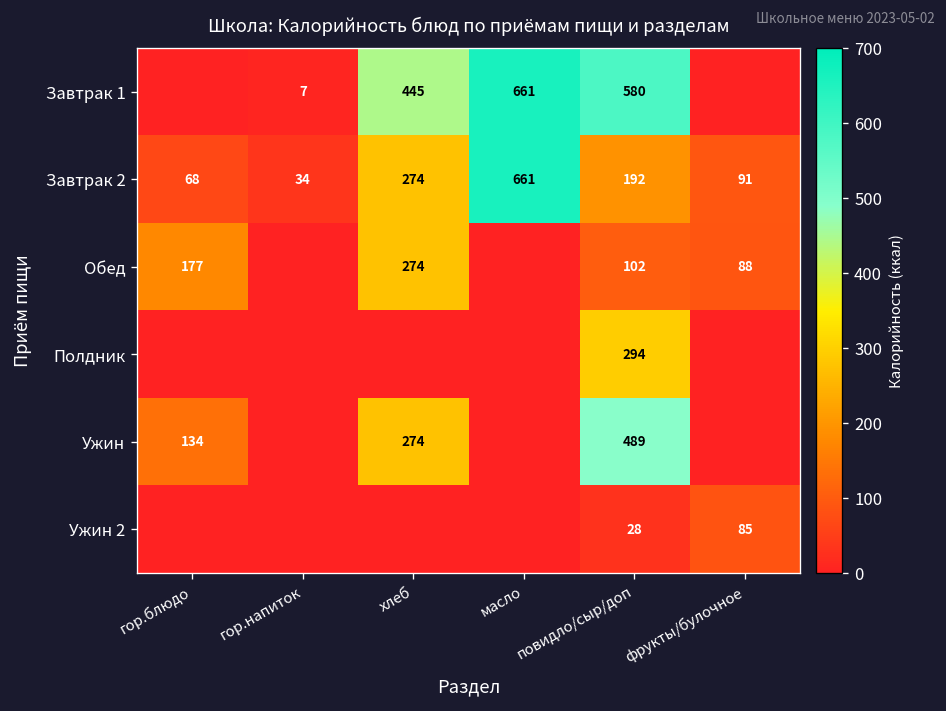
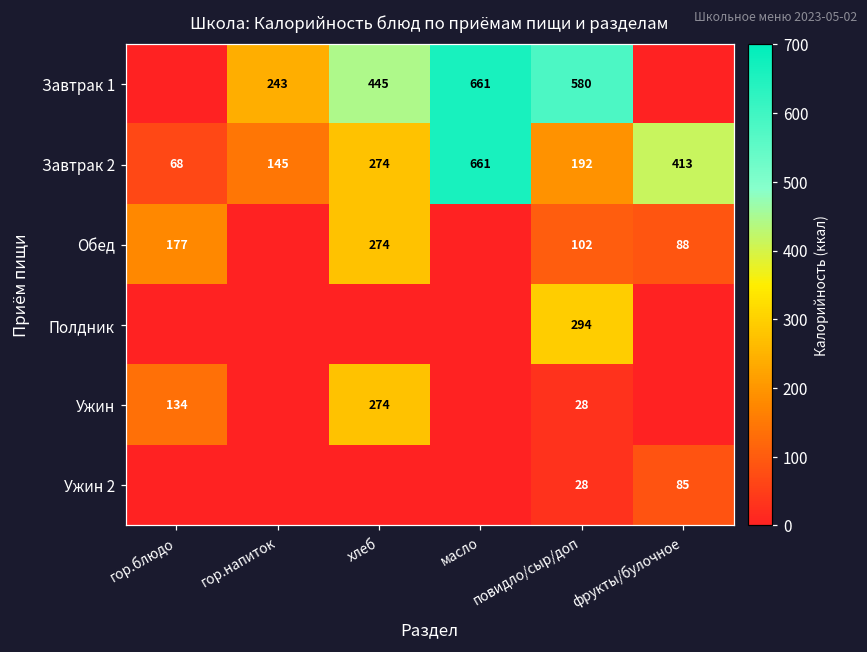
Завтрак 1, гор.напиток: 7 -> 243
Завтрак 2, гор.напиток: 34 -> 145
Завтрак 2, фрукты/булочное: 91 -> 413
Ужин, повидло/сыр/доп: 489 -> 28
